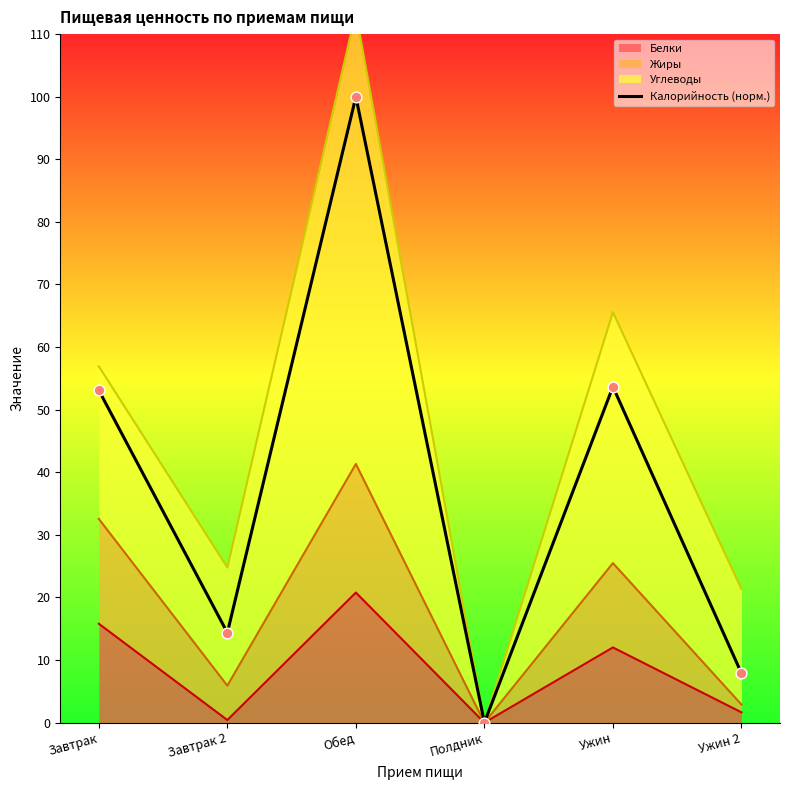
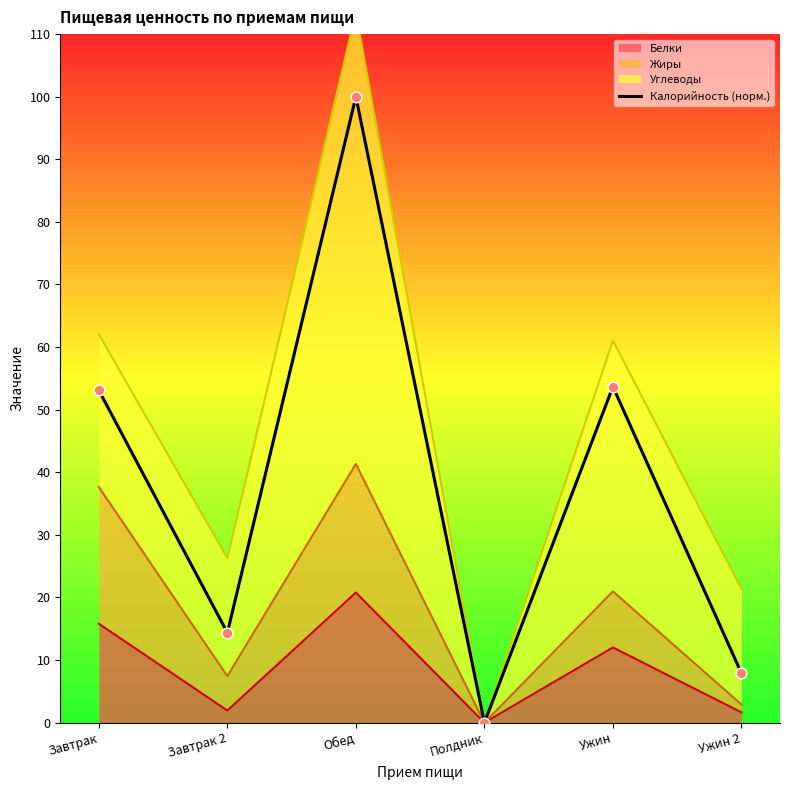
Жиры, Завтрак: 17 -> 22
Белки, Завтрак 2: 0 -> 2
Жиры, Ужин: 13 -> 9
